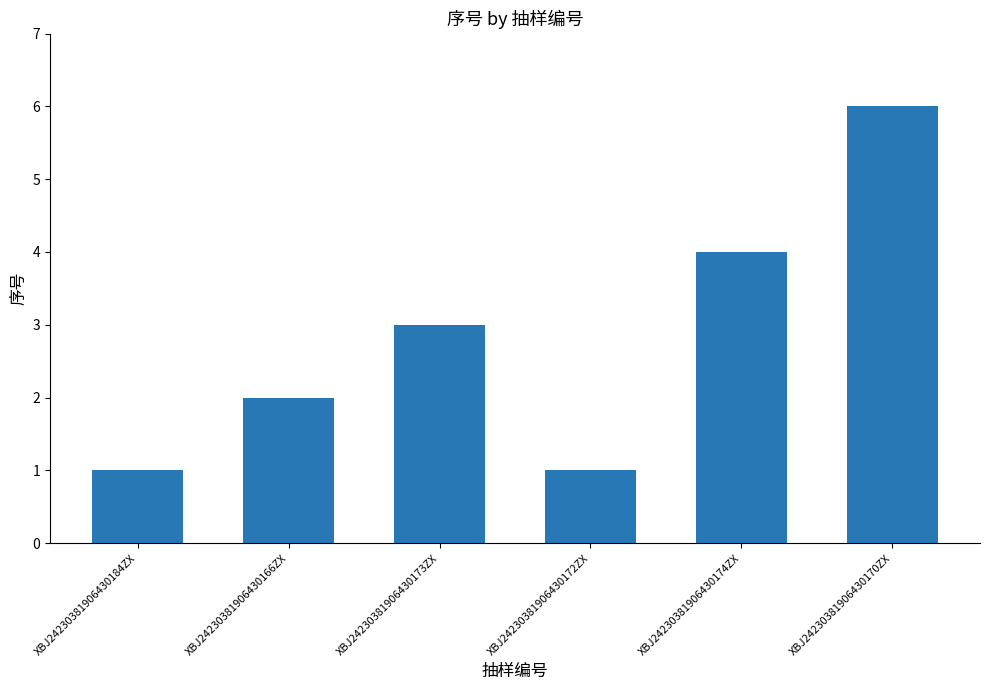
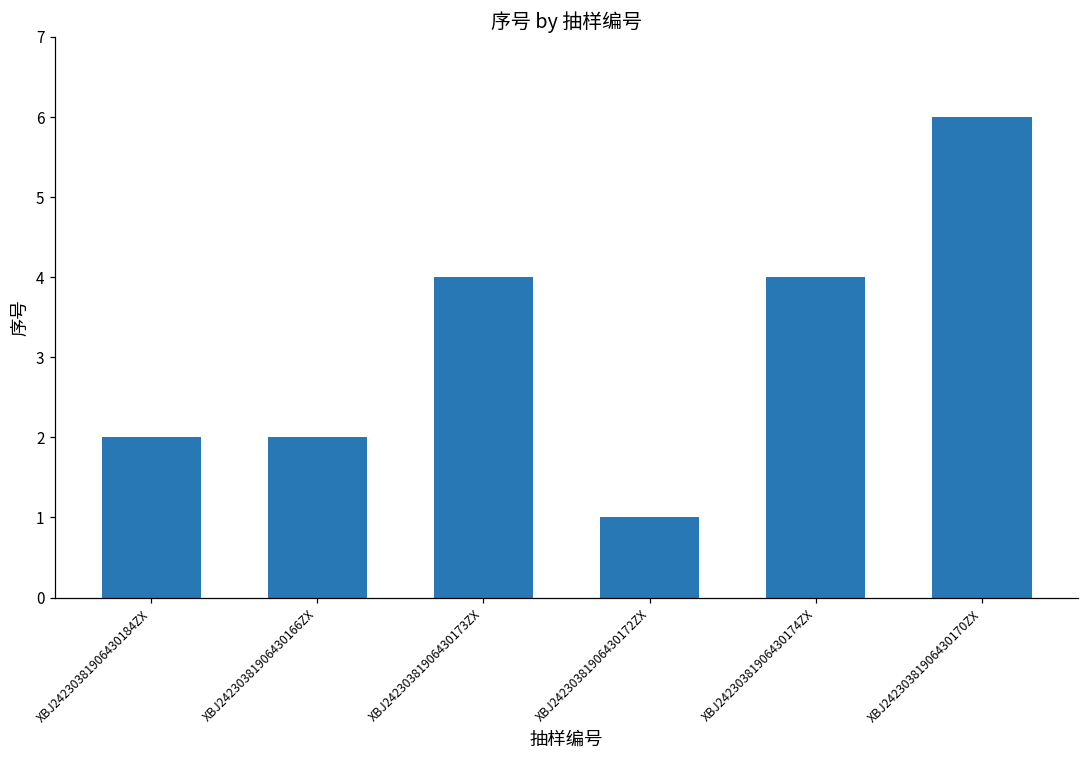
XBJ24230381906430184ZX: 1 -> 2
XBJ24230381906430173ZX: 3 -> 4
